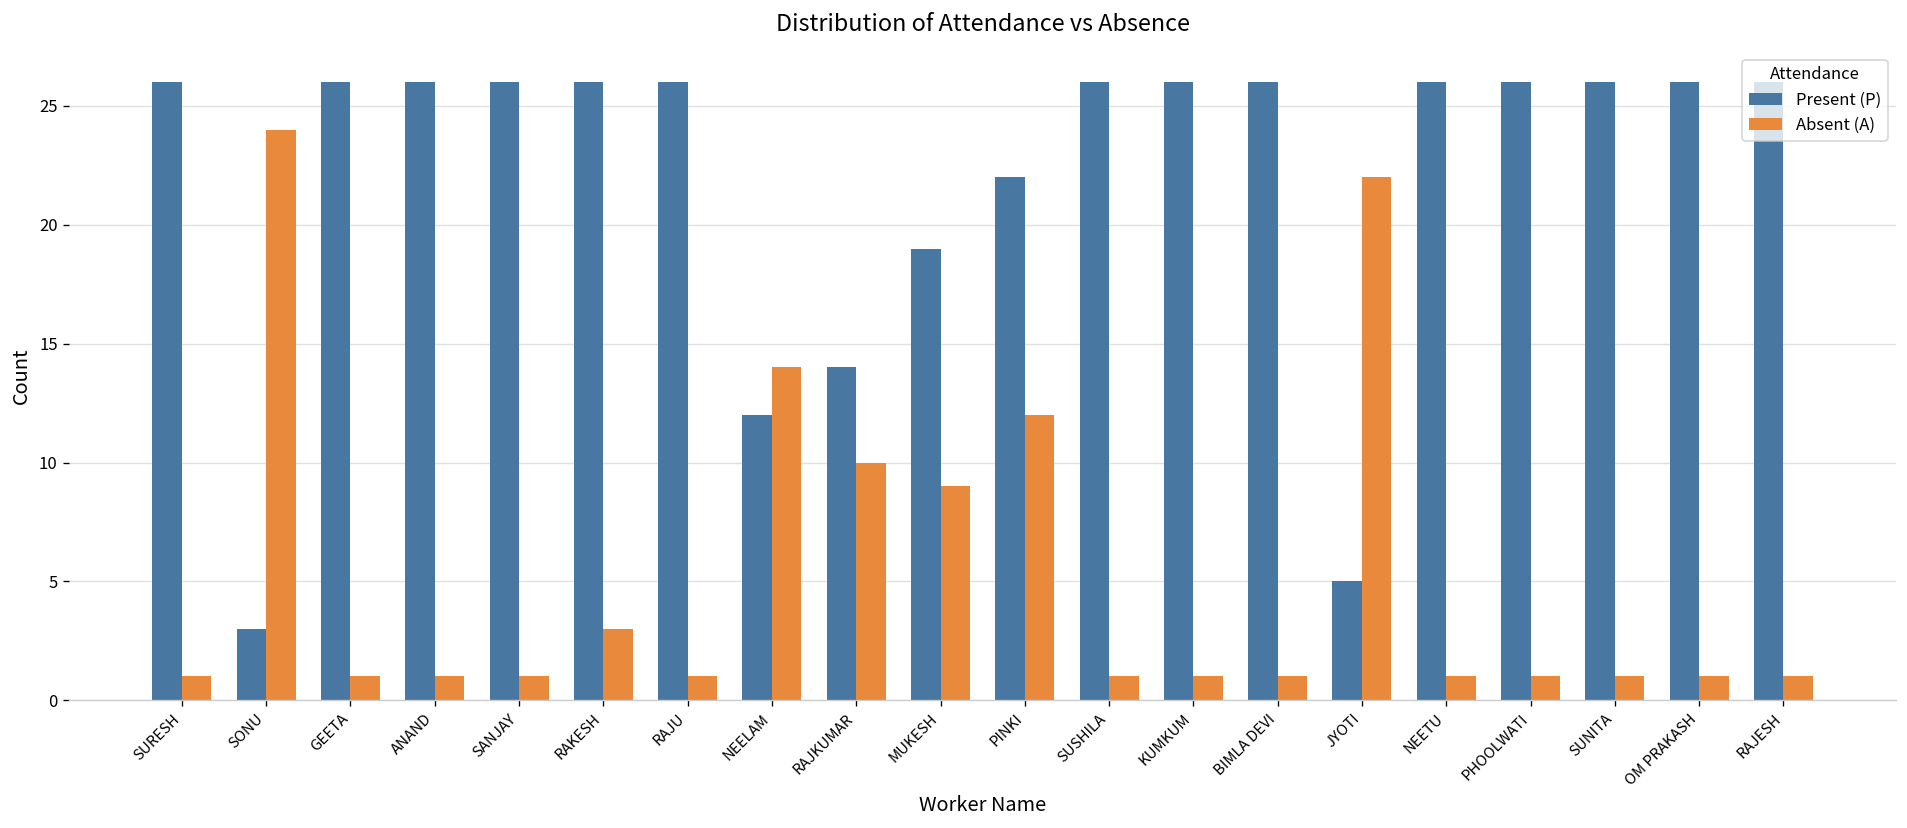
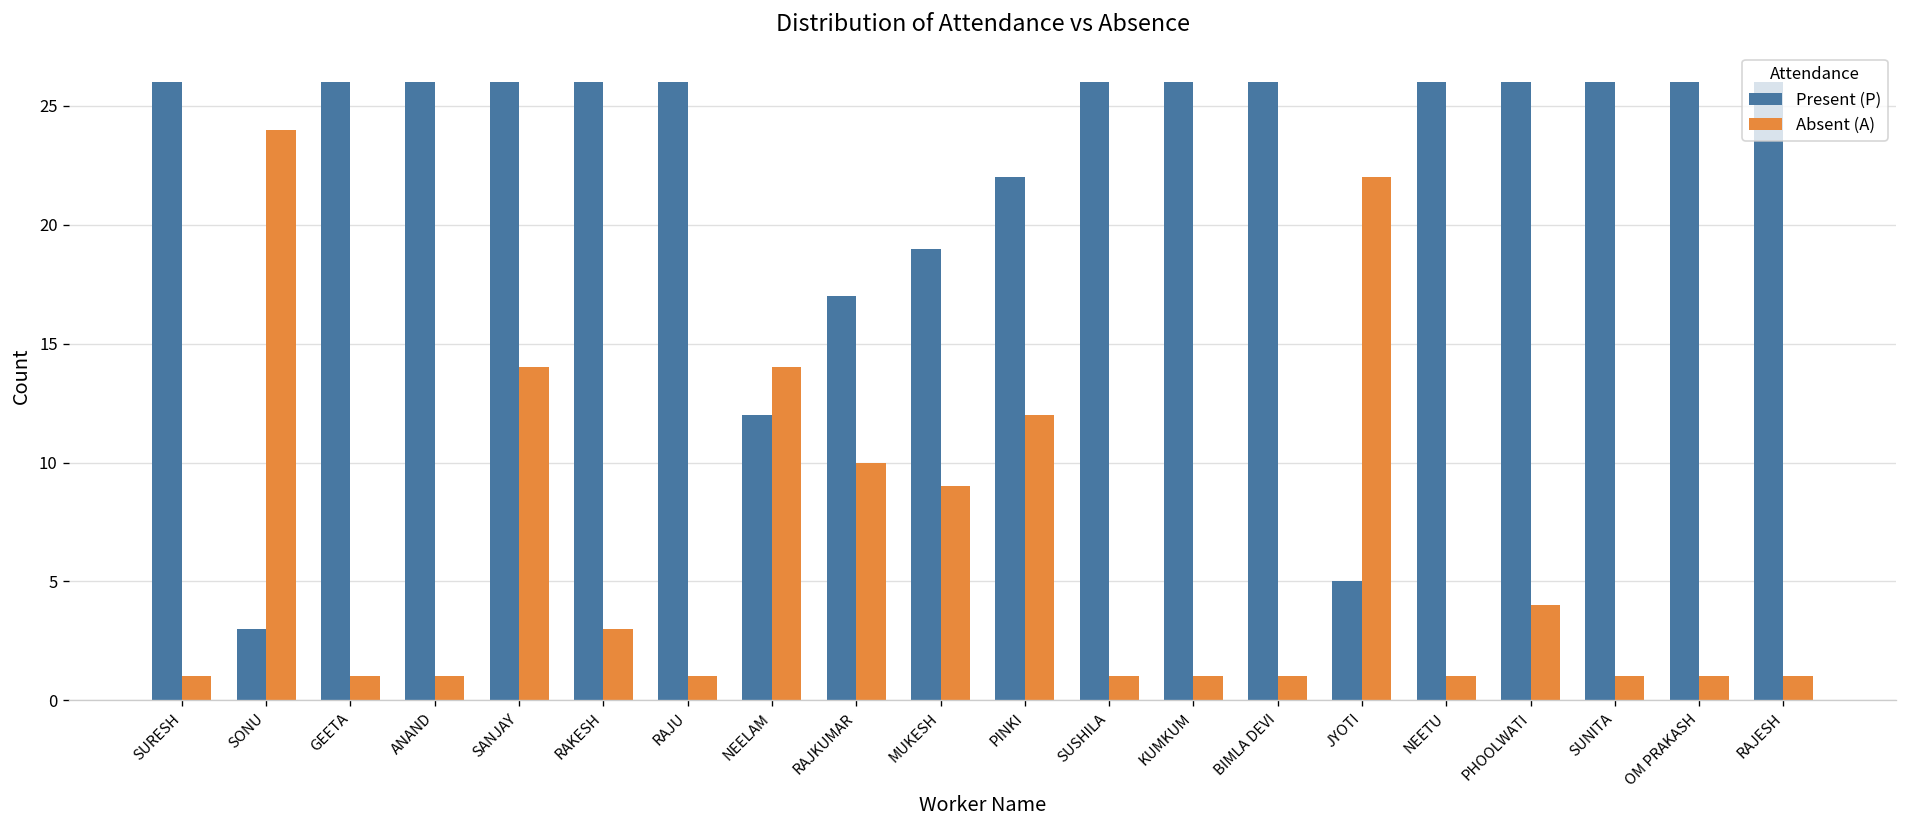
Absent (A), SANJAY: 1 -> 14
Present (P), RAJKUMAR: 14 -> 17
Absent (A), PHOOLWATI: 1 -> 4
